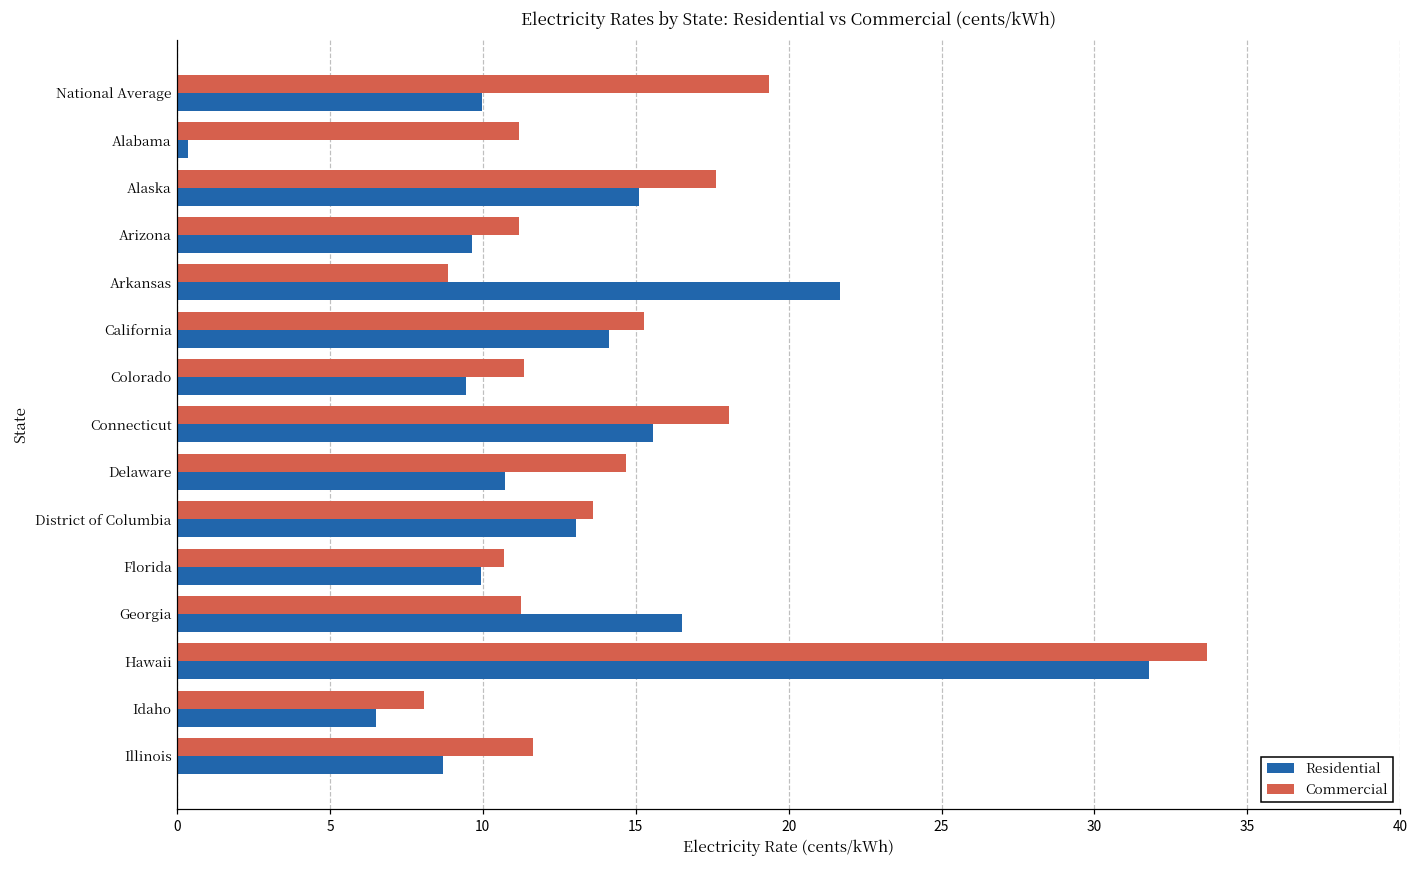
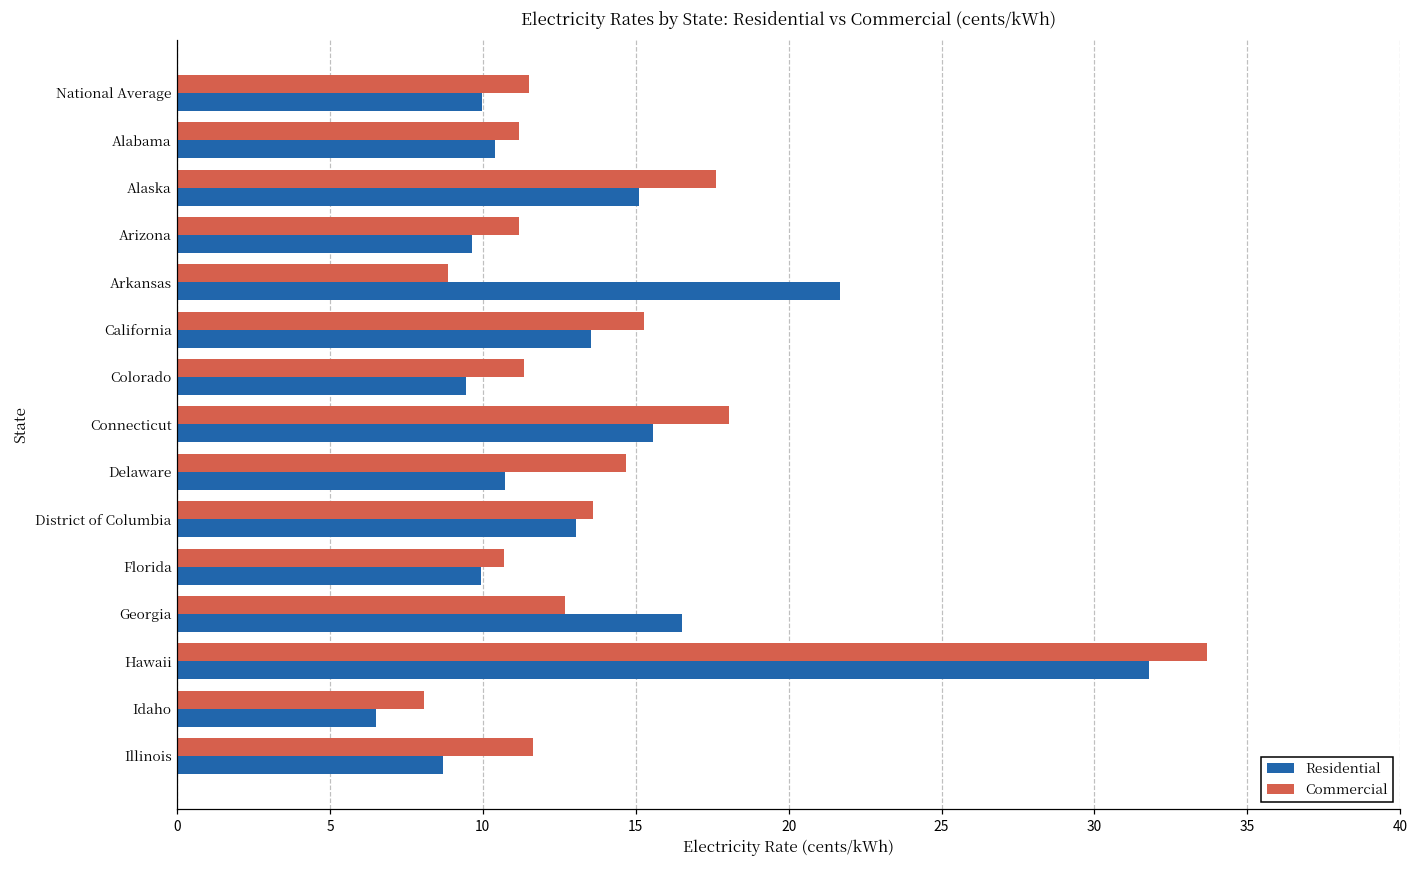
Commercial, National Average: 19.4 -> 11.5
Residential, Alabama: 0.4 -> 10.4
Residential, California: 14.1 -> 13.5
Commercial, Georgia: 11.3 -> 12.7
